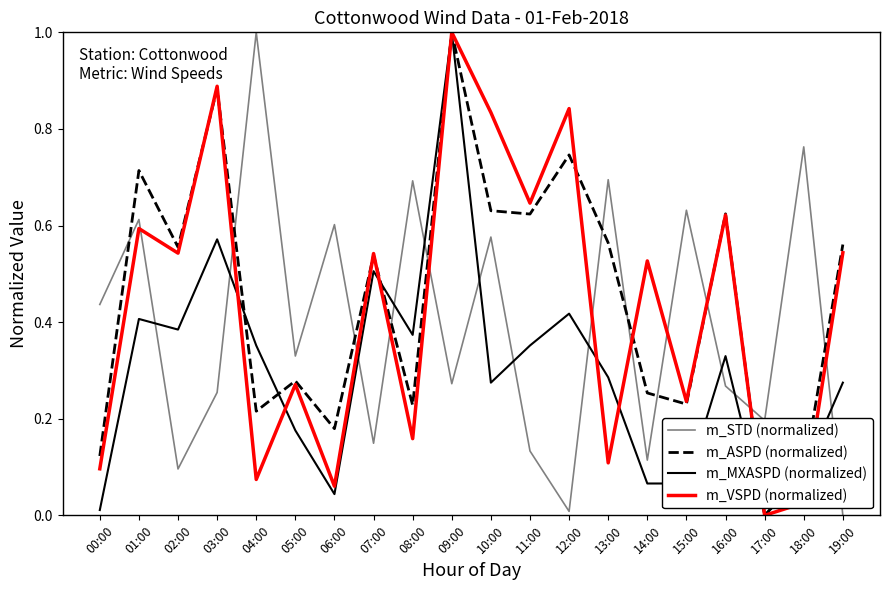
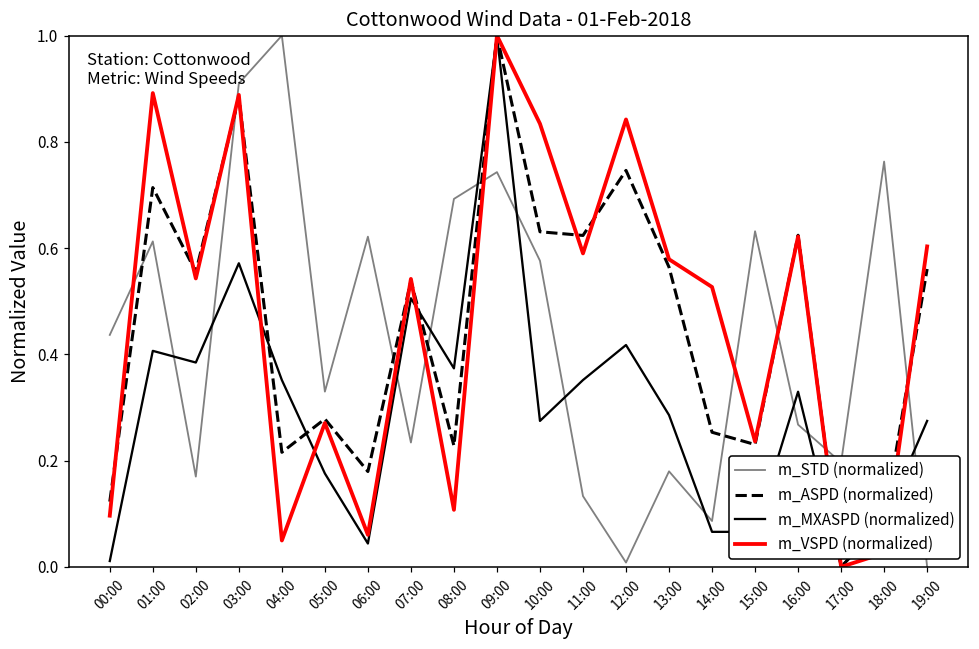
m_VSPD (normalized), 01:00: 0.59 -> 0.89
m_STD (normalized), 02:00: 0.10 -> 0.17
m_STD (normalized), 03:00: 0.25 -> 0.91
m_VSPD (normalized), 04:00: 0.07 -> 0.05
m_STD (normalized), 06:00: 0.60 -> 0.62
m_STD (normalized), 07:00: 0.15 -> 0.23
m_VSPD (normalized), 08:00: 0.16 -> 0.11
m_STD (normalized), 09:00: 0.27 -> 0.74
m_VSPD (normalized), 11:00: 0.65 -> 0.59
m_STD (normalized), 13:00: 0.69 -> 0.18
m_VSPD (normalized), 13:00: 0.11 -> 0.58
m_STD (normalized), 14:00: 0.11 -> 0.09
m_VSPD (normalized), 19:00: 0.54 -> 0.60
